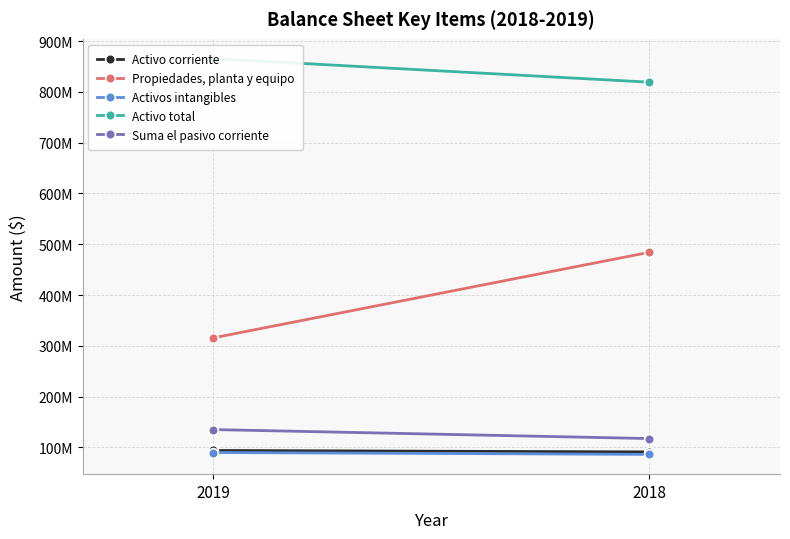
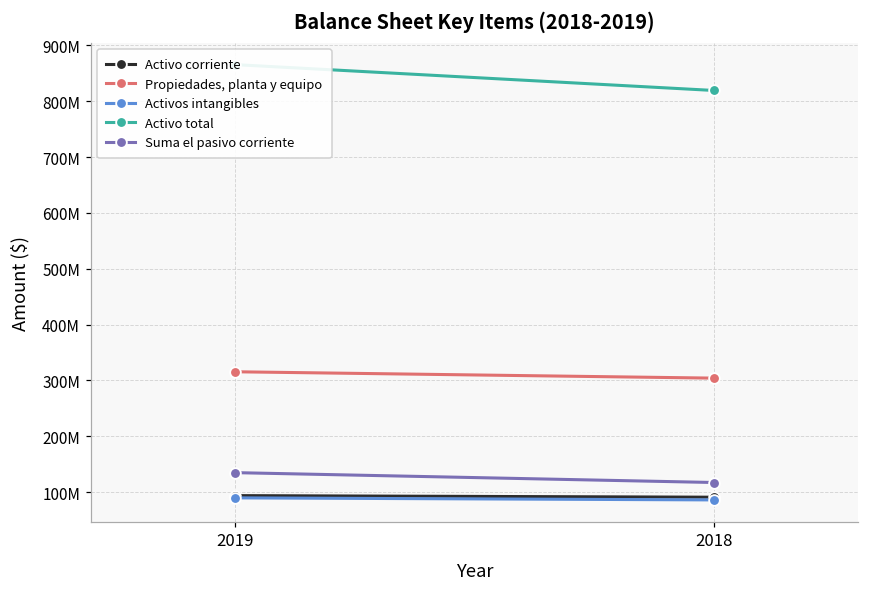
Propiedades, planta y equipo, 2018: 480000000 -> 300000000
